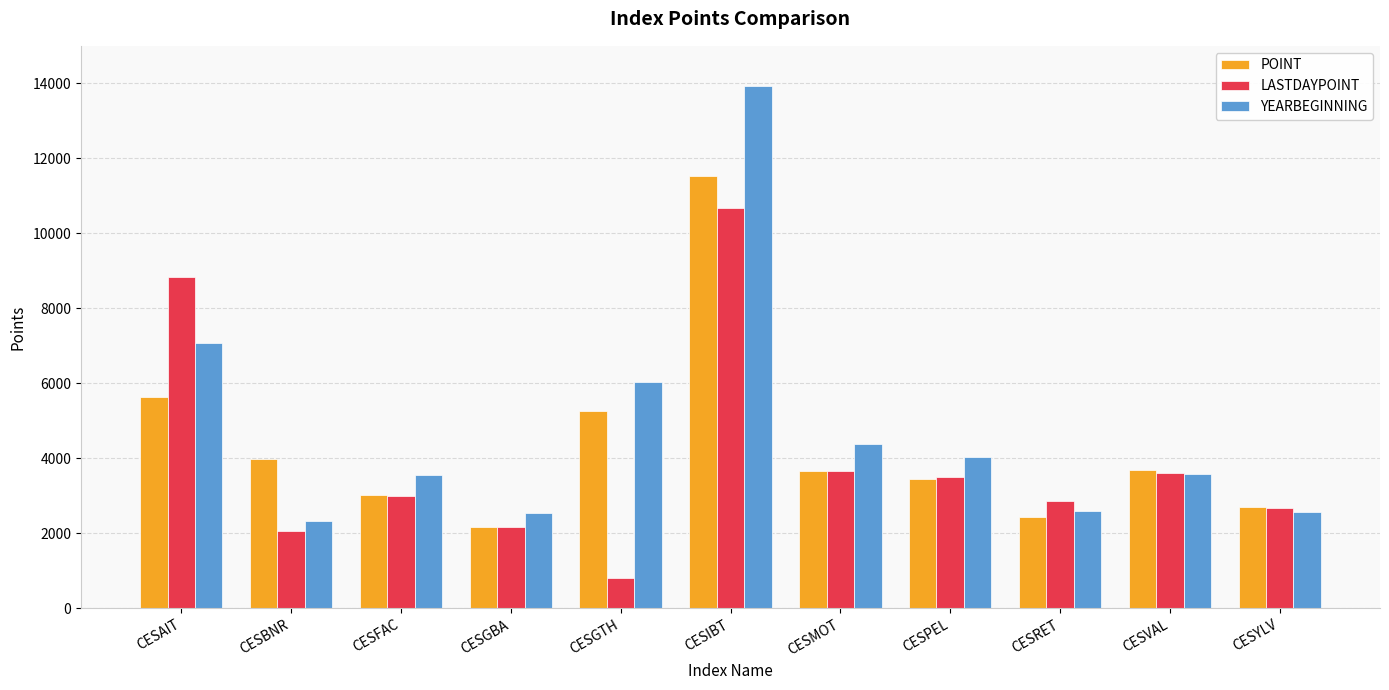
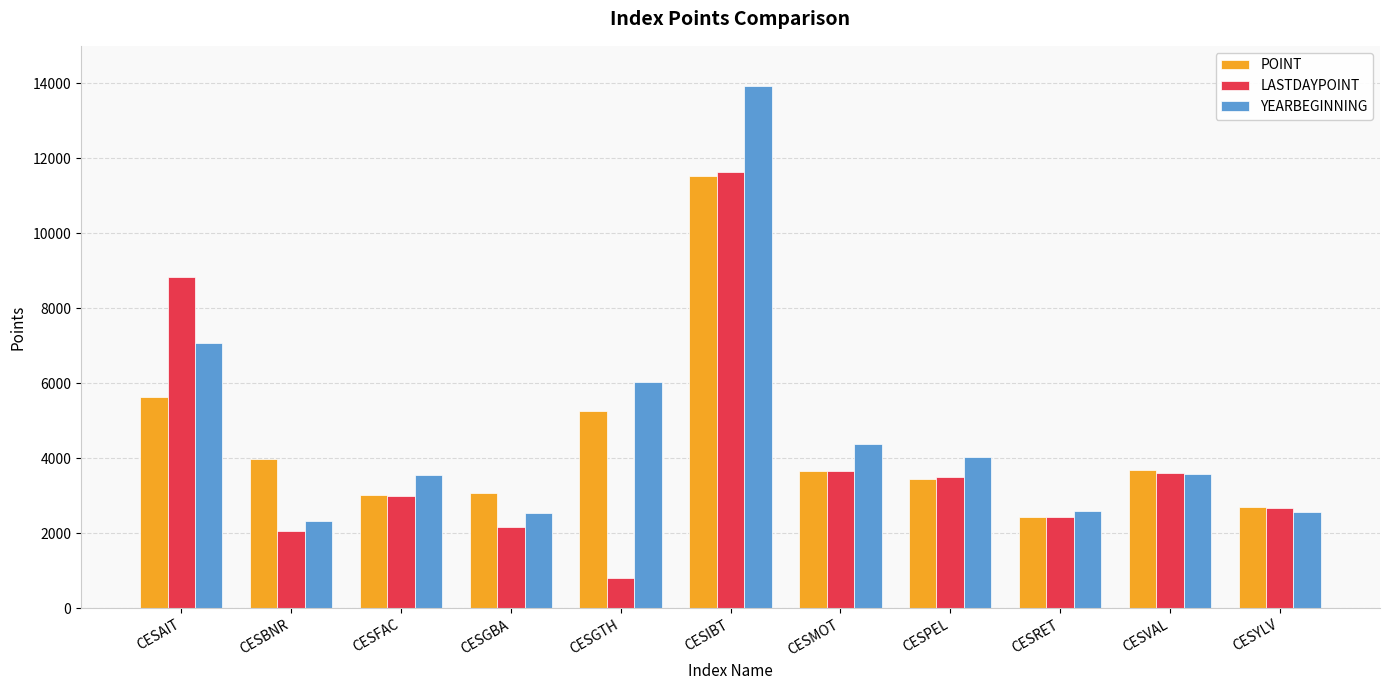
POINT, CESGBA: 2200 -> 3100
LASTDAYPOINT, CESIBT: 10700 -> 11600
LASTDAYPOINT, CESRET: 2900 -> 2400
